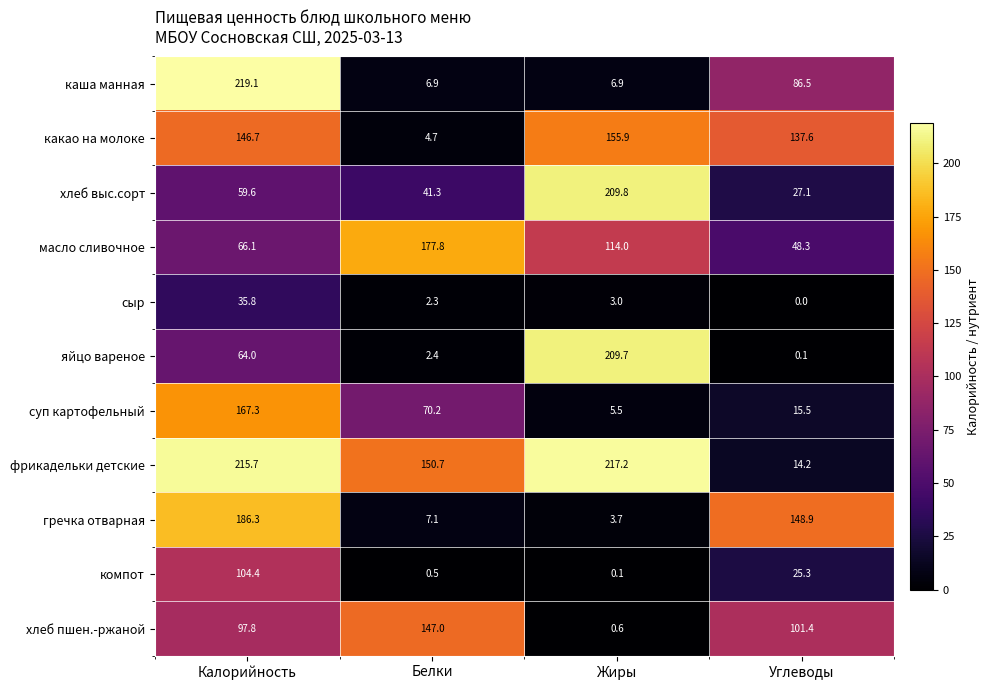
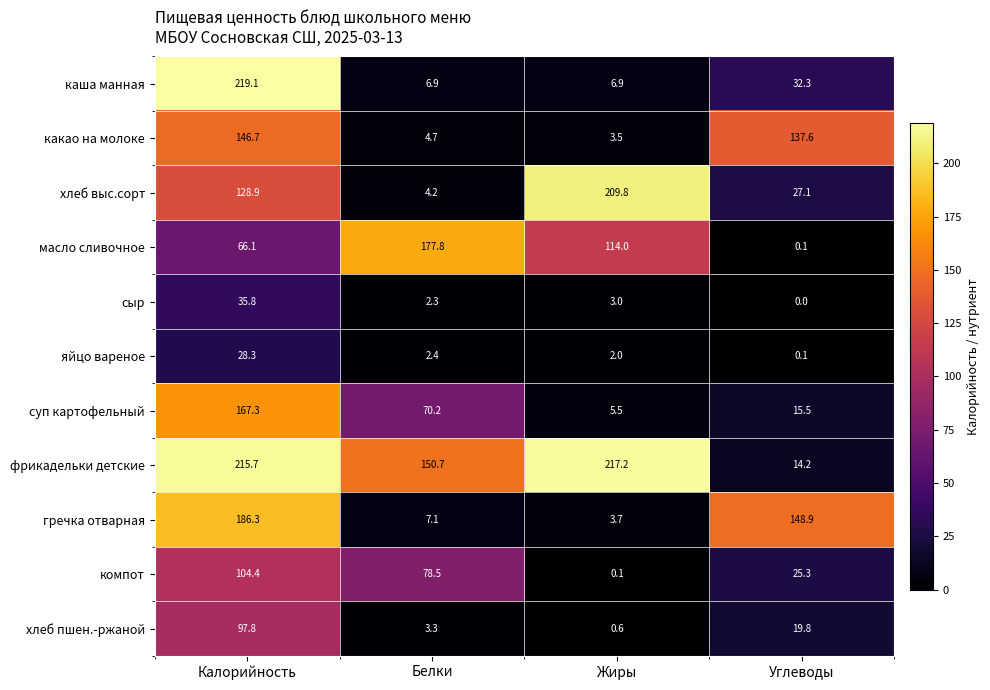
каша манная, Углеводы: 86.5 -> 32.3
какао на молоке, Жиры: 155.9 -> 3.5
хлеб выс.сорт, Калорийность: 59.6 -> 128.9
хлеб выс.сорт, Белки: 41.3 -> 4.2
масло сливочное, Углеводы: 48.3 -> 0.1
яйцо вареное, Калорийность: 64.0 -> 28.3
яйцо вареное, Жиры: 209.7 -> 2.0
компот, Белки: 0.5 -> 78.5
хлеб пшен.-ржаной, Белки: 147.0 -> 3.3
хлеб пшен.-ржаной, Углеводы: 101.4 -> 19.8
